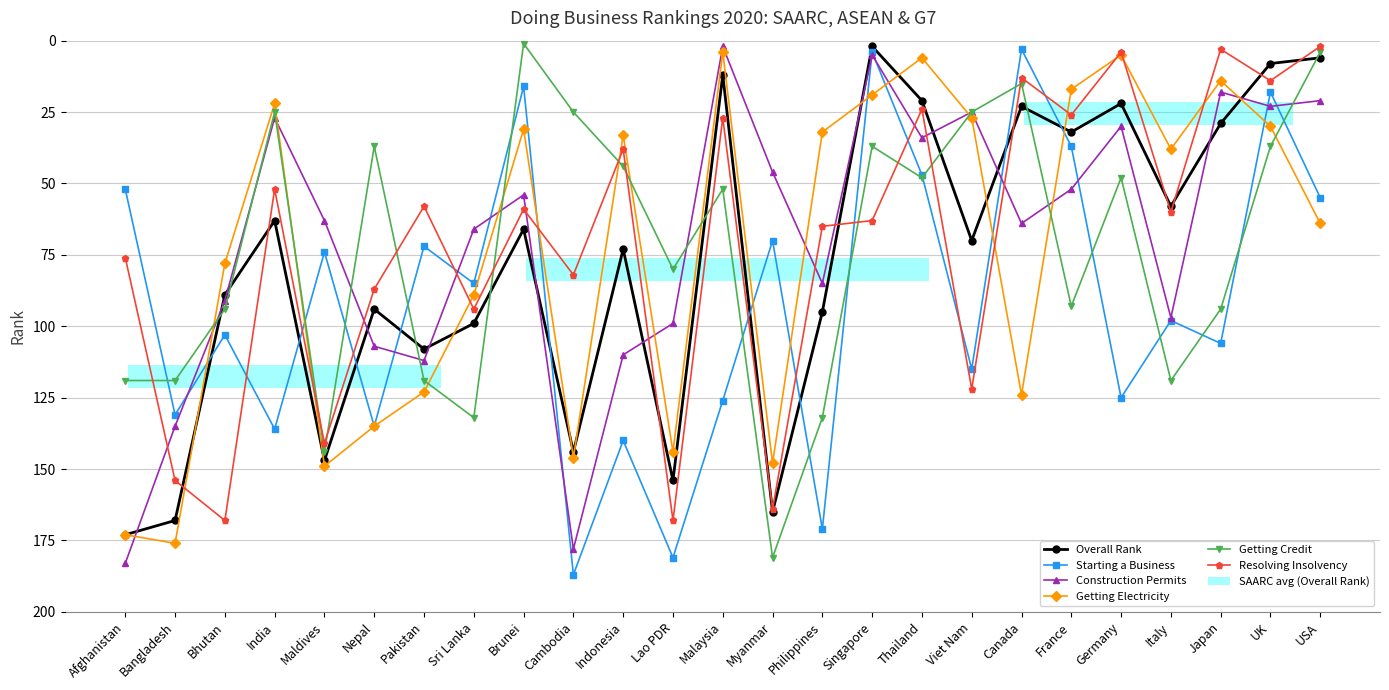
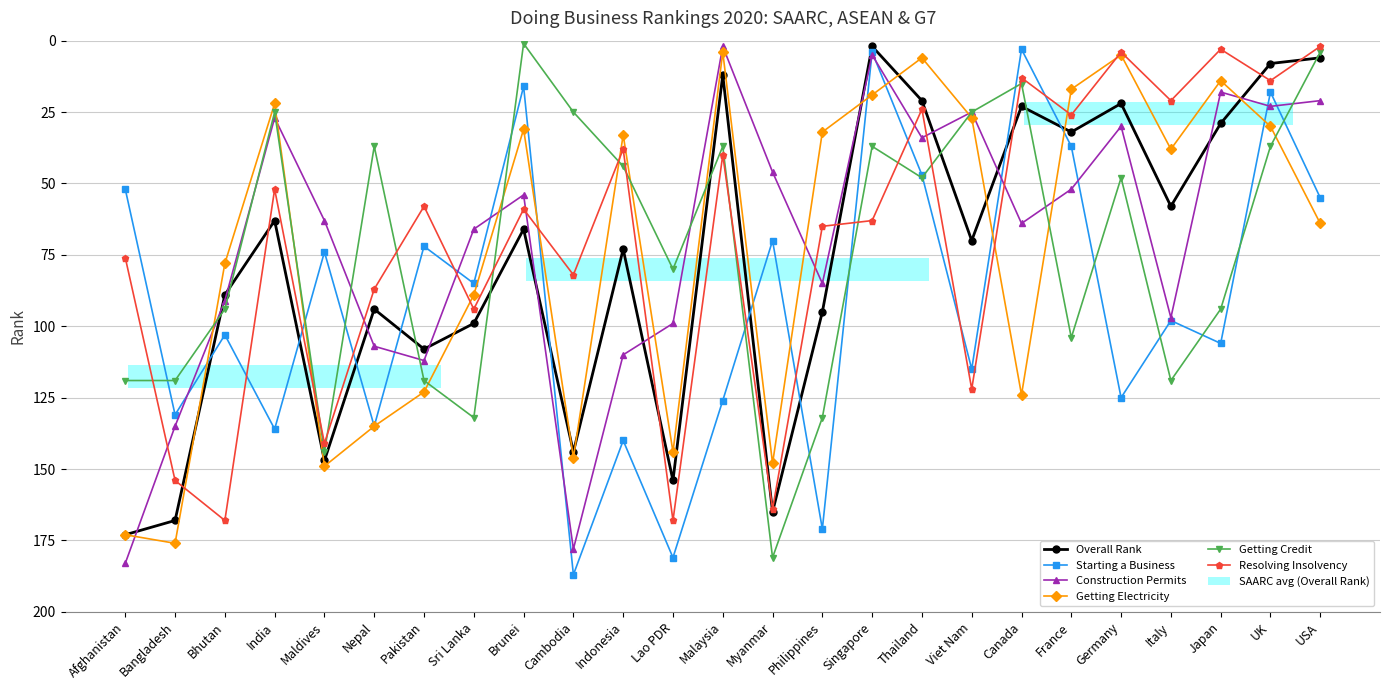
Getting Credit, Malaysia: 52 -> 37
Resolving Insolvency, Malaysia: 27 -> 40
Getting Credit, France: 93 -> 104
Resolving Insolvency, Italy: 60 -> 21
